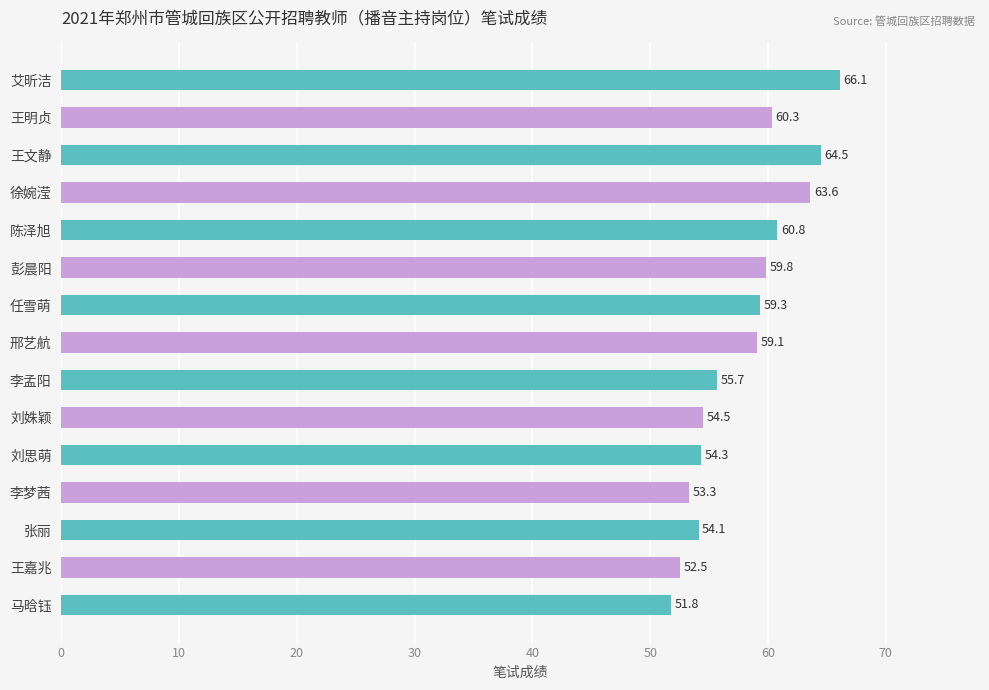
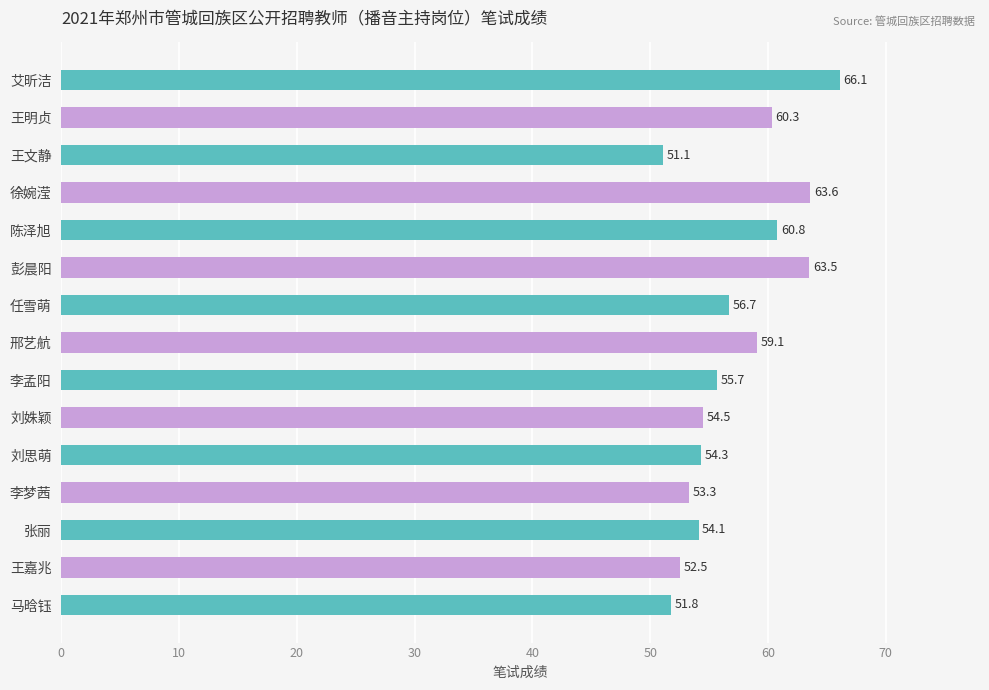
王文静: 64.5 -> 51.1
彭晨阳: 59.8 -> 63.5
任雪萌: 59.3 -> 56.7
